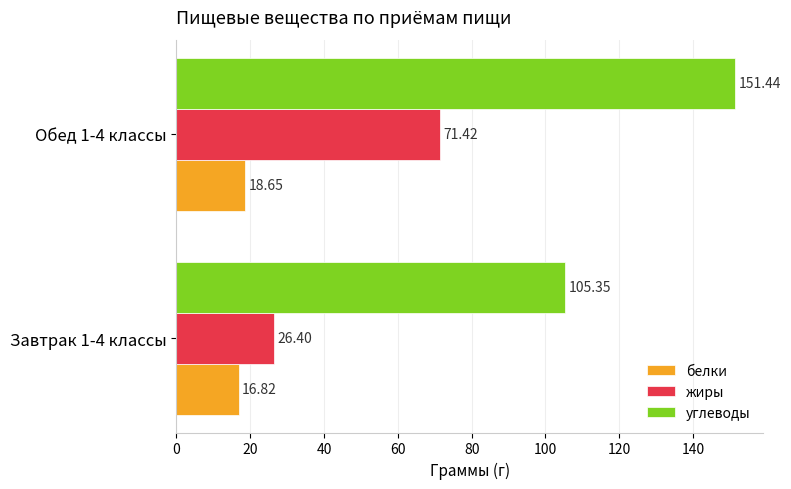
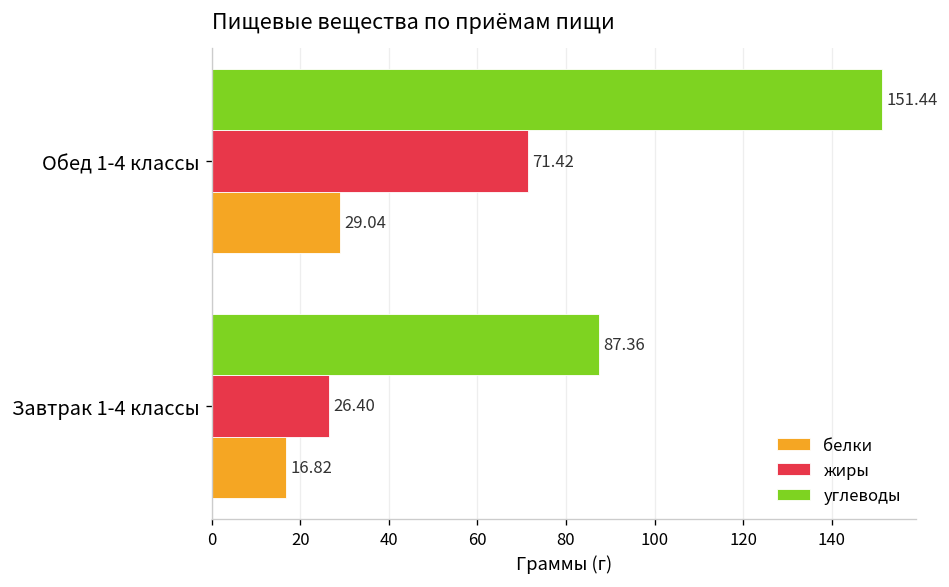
белки, Обед 1-4 классы: 18.65 -> 29.04
углеводы, Завтрак 1-4 классы: 105.35 -> 87.36
